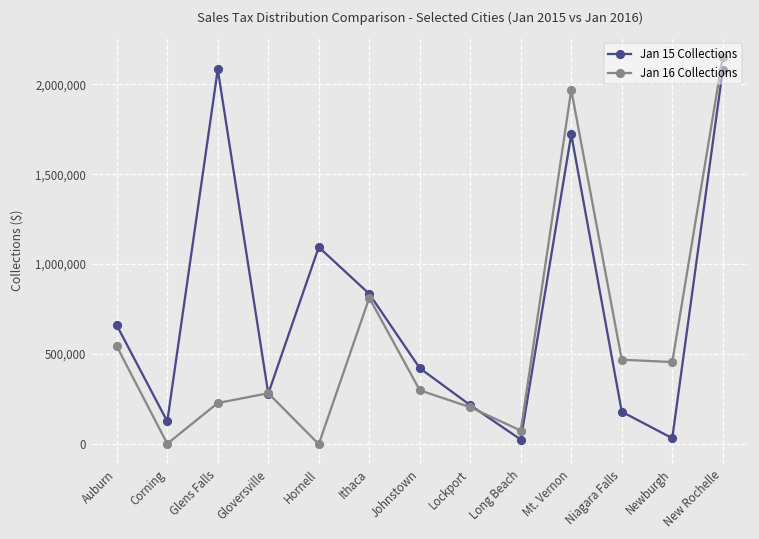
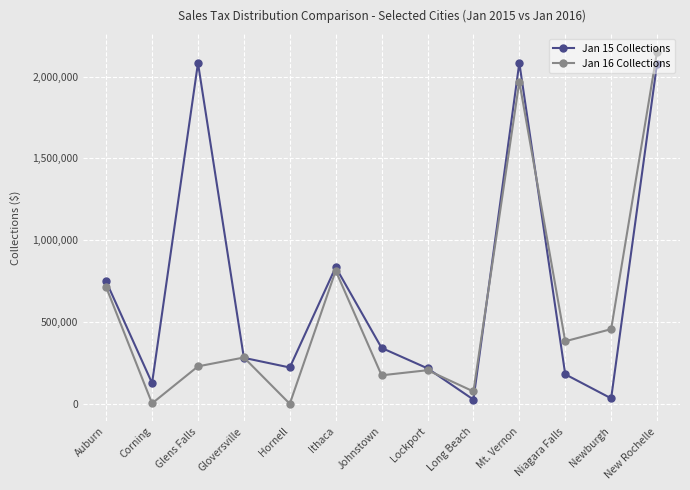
Jan 15 Collections, Auburn: 660,000 -> 750,000
Jan 16 Collections, Auburn: 540,000 -> 710,000
Jan 15 Collections, Hornell: 1,090,000 -> 220,000
Jan 15 Collections, Johnstown: 420,000 -> 340,000
Jan 16 Collections, Johnstown: 300,000 -> 170,000
Jan 15 Collections, Mt. Vernon: 1,720,000 -> 2,080,000
Jan 16 Collections, Niagara Falls: 470,000 -> 380,000
